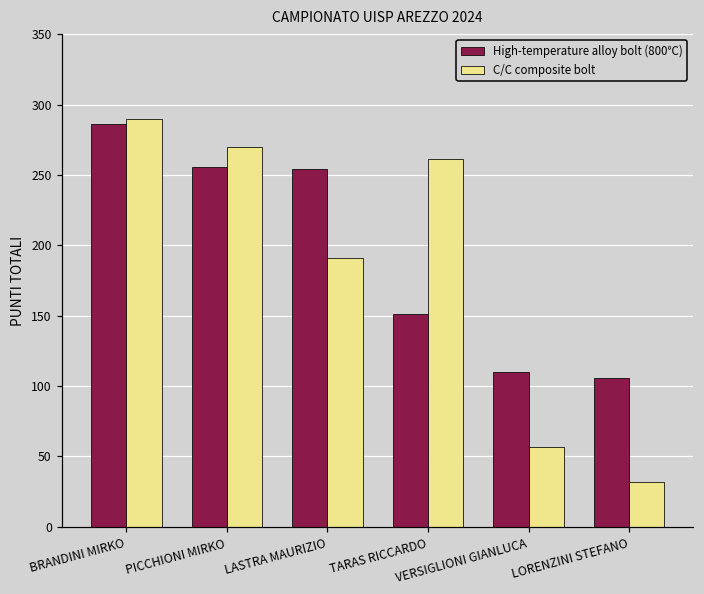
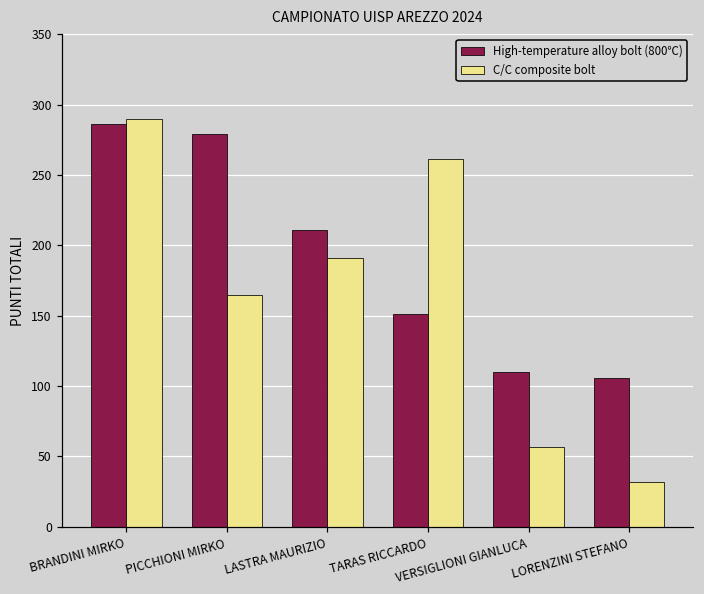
High-temperature alloy bolt (800℃), PICCHIONI MIRKO: 256 -> 279
C/C composite bolt, PICCHIONI MIRKO: 270 -> 165
High-temperature alloy bolt (800℃), LASTRA MAURIZIO: 254 -> 211
